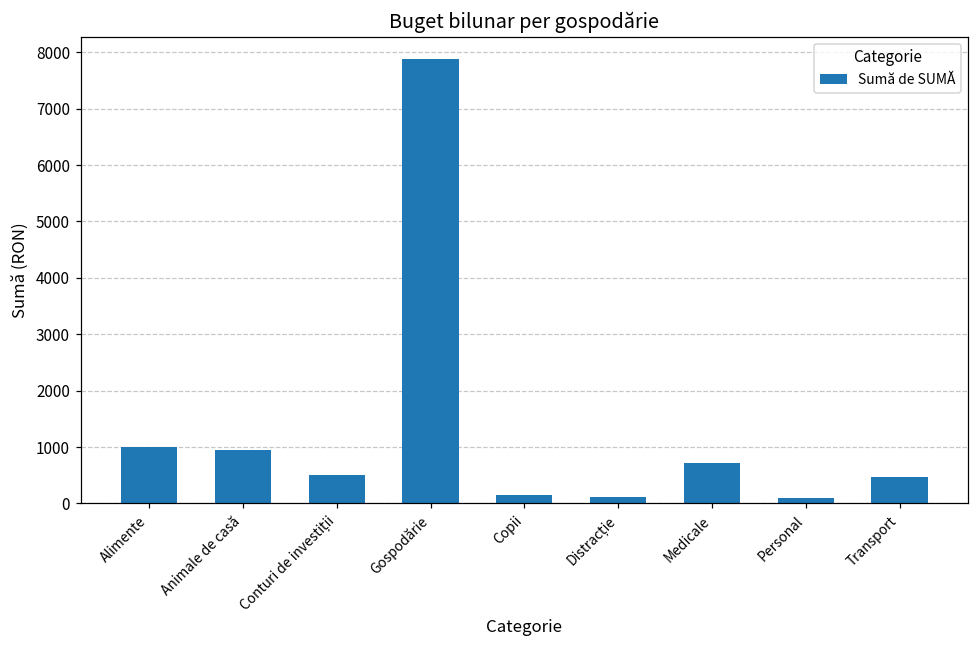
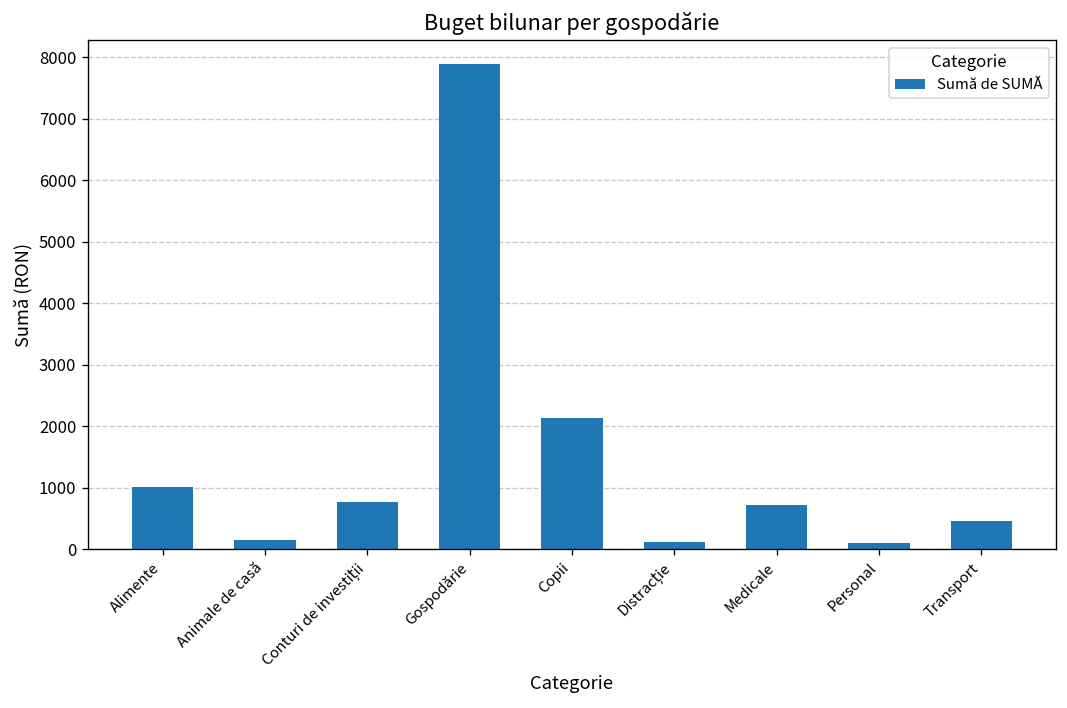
Animale de casă: 1000 -> 200
Conturi de investiții: 500 -> 800
Copii: 200 -> 2100
